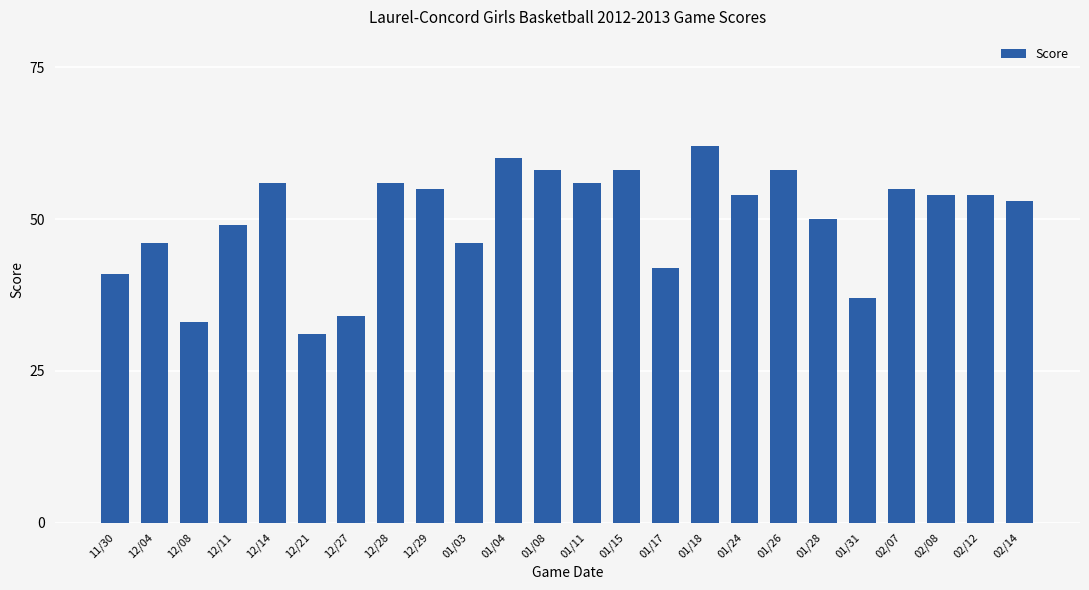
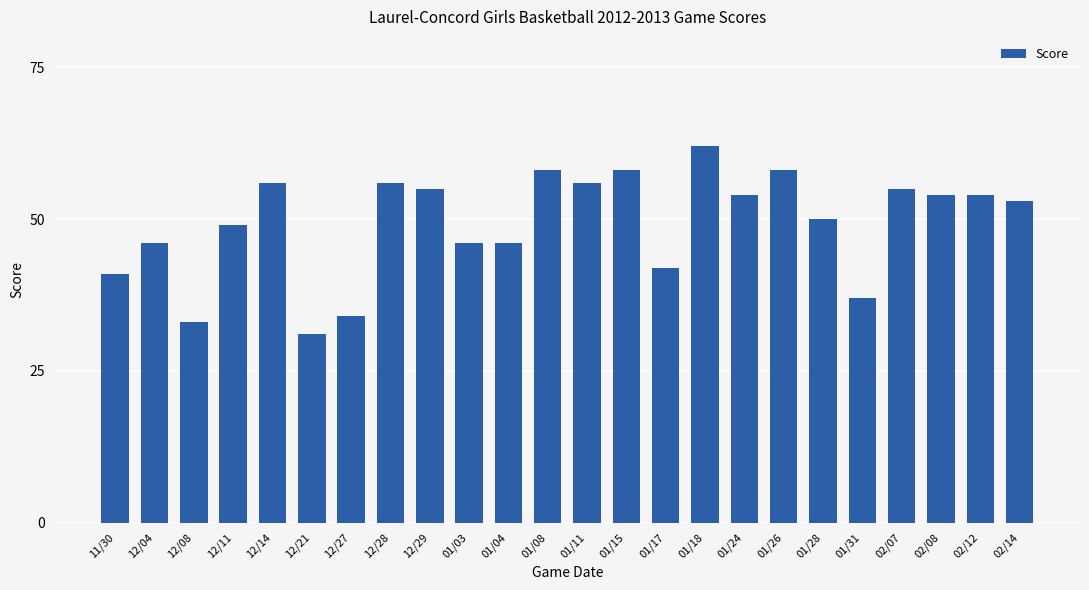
01/04: 60 -> 46
